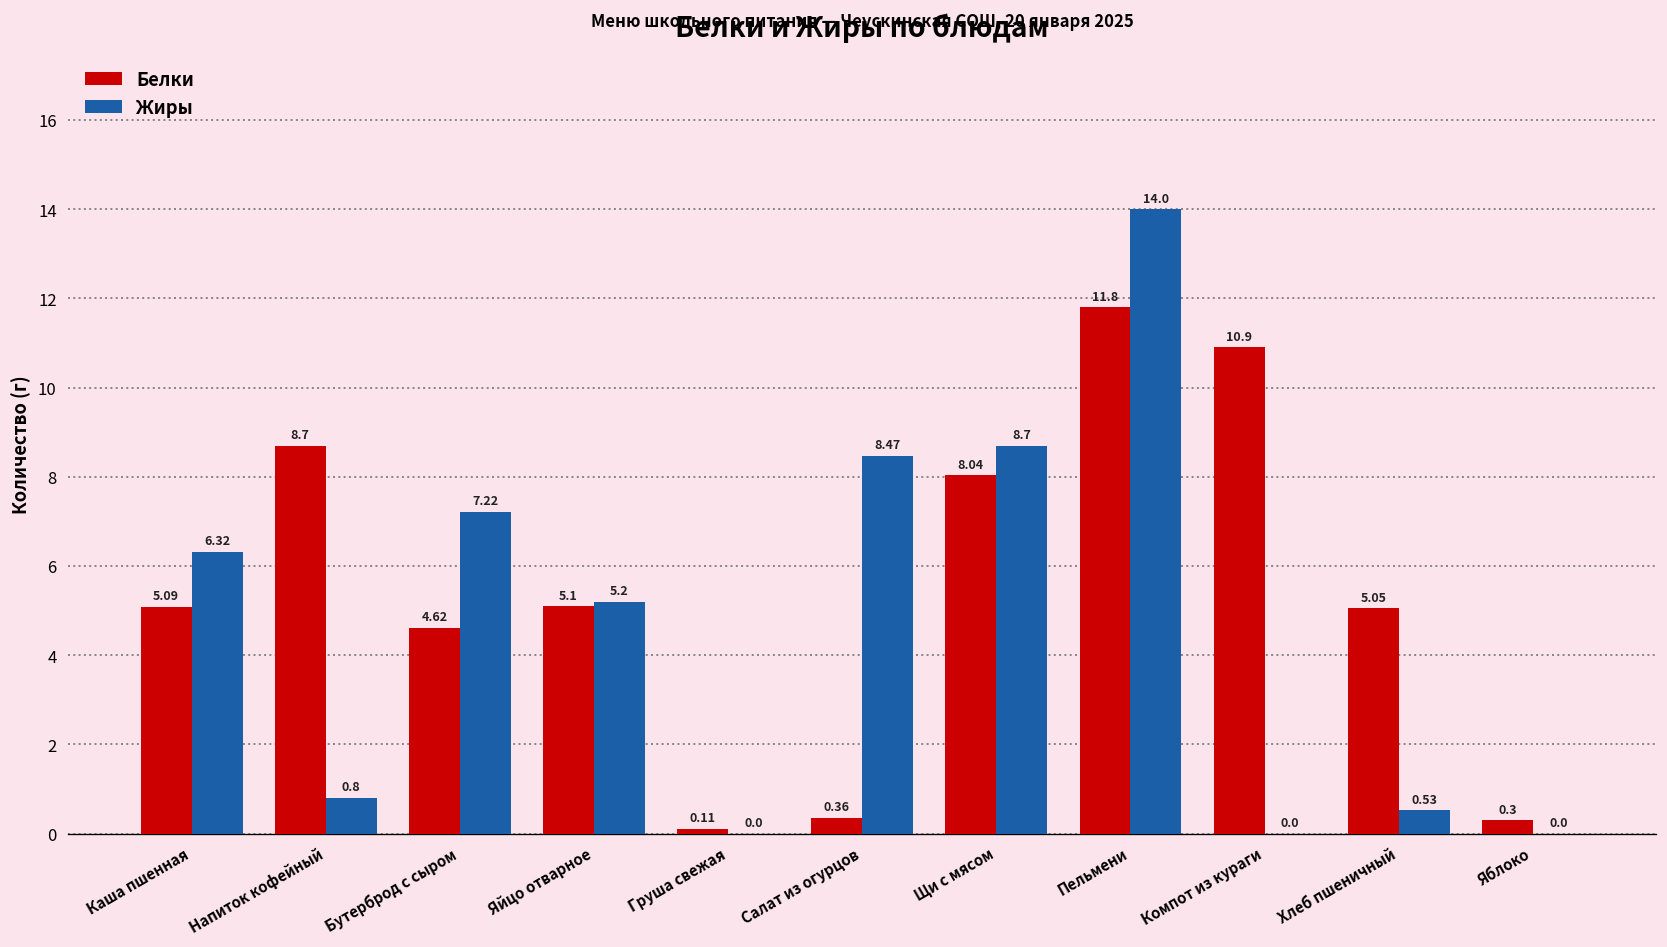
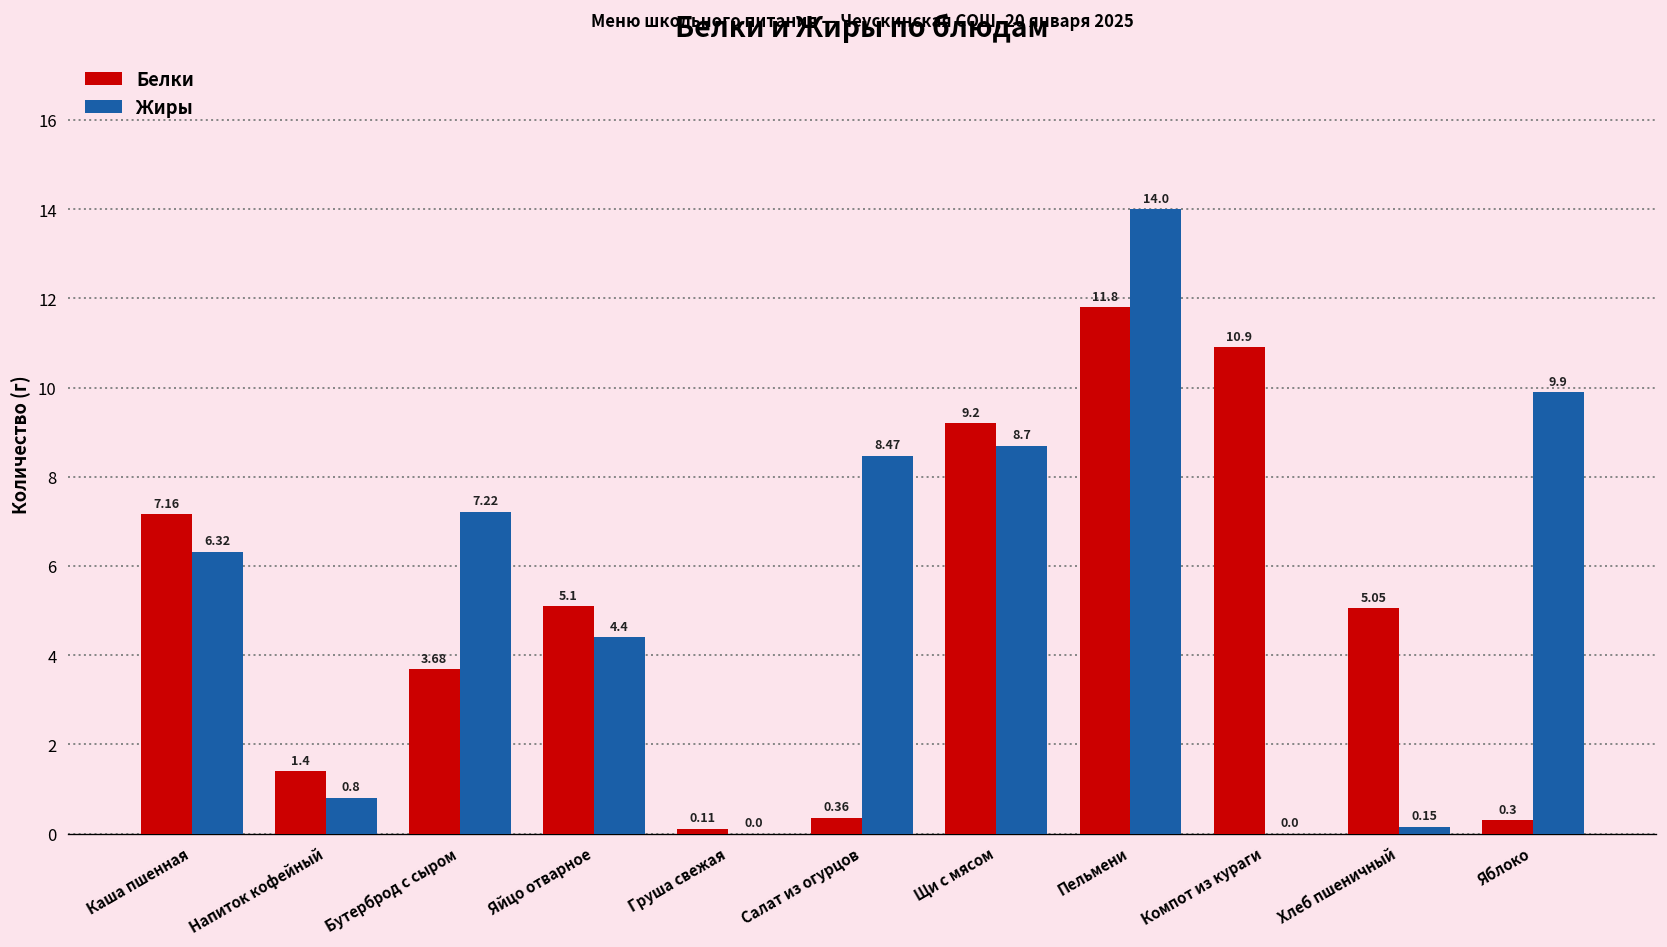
Белки, Каша пшенная: 5.09 -> 7.16
Белки, Напиток кофейный: 8.7 -> 1.4
Белки, Бутерброд с сыром: 4.62 -> 3.68
Жиры, Яйцо отварное: 5.2 -> 4.4
Белки, Щи с мясом: 8.04 -> 9.2
Жиры, Хлеб пшеничный: 0.53 -> 0.15
Жиры, Яблоко: 0.0 -> 9.9
